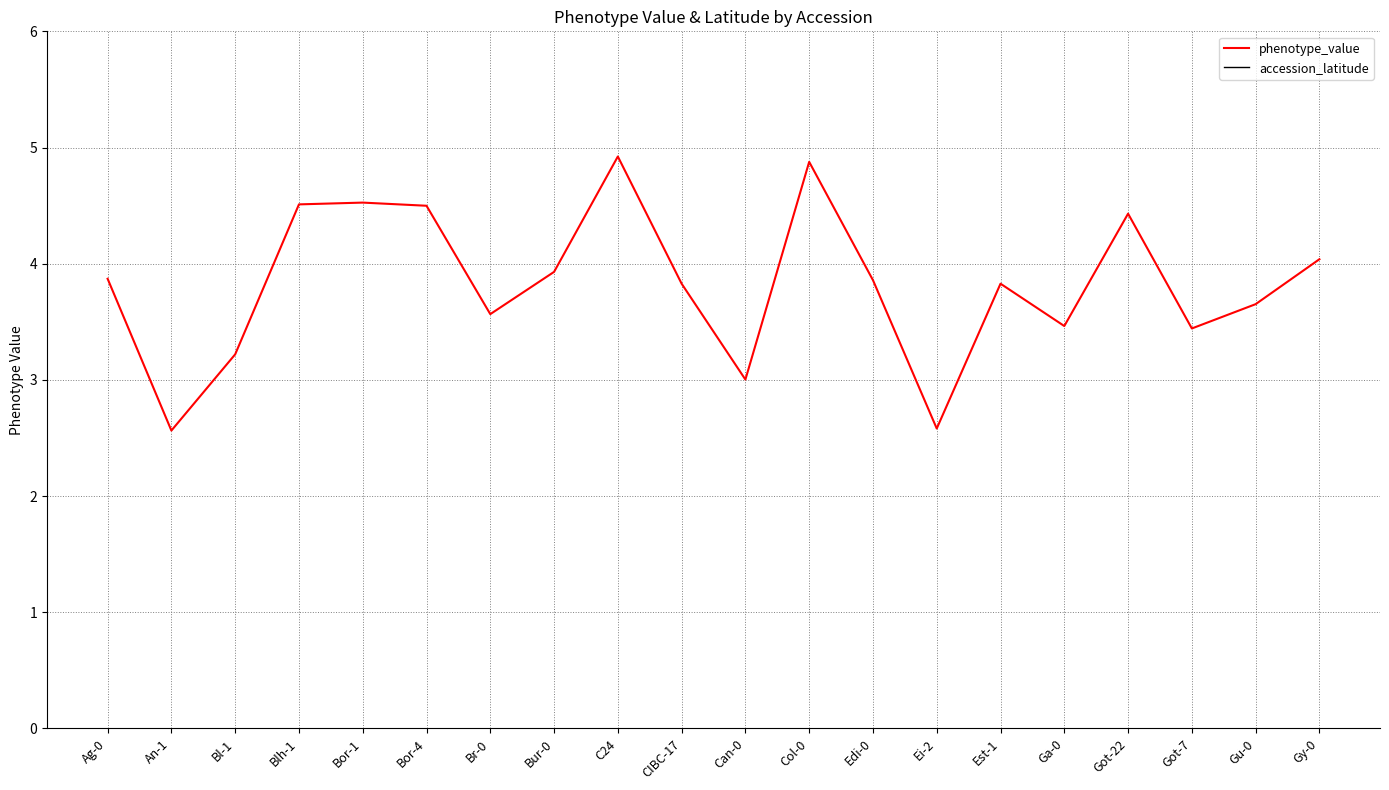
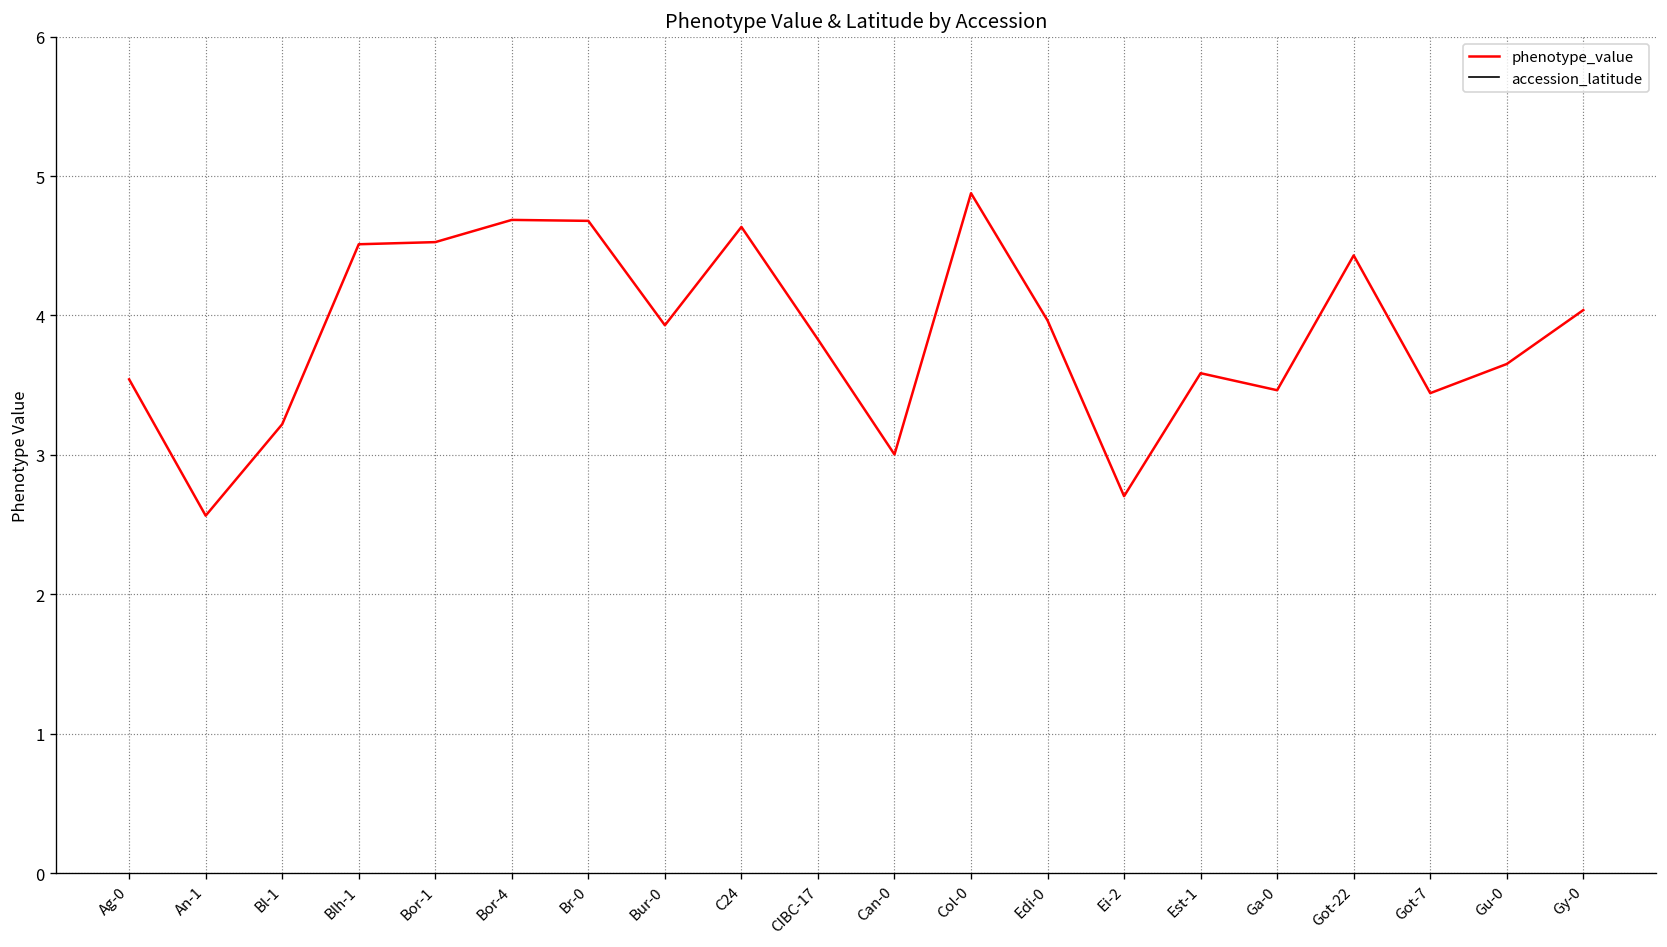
phenotype_value, Ag-0: 3.87 -> 3.54
phenotype_value, Bor-4: 4.50 -> 4.69
phenotype_value, Br-0: 3.57 -> 4.68
phenotype_value, C24: 4.92 -> 4.63
phenotype_value, Edi-0: 3.86 -> 3.96
phenotype_value, Ei-2: 2.58 -> 2.70
phenotype_value, Est-1: 3.83 -> 3.59
